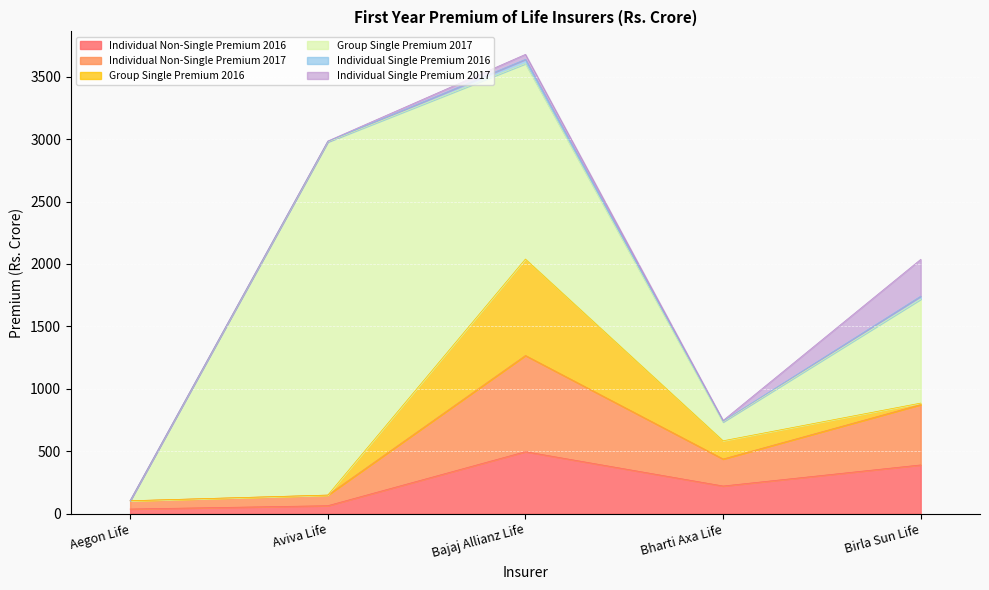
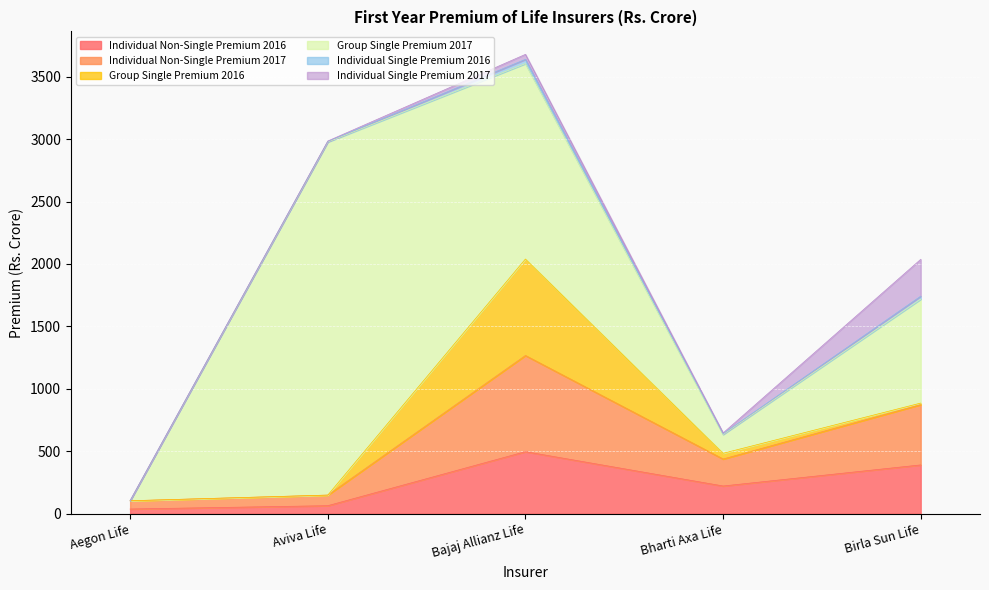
Group Single Premium 2016, Bharti Axa Life: 150 -> 50
